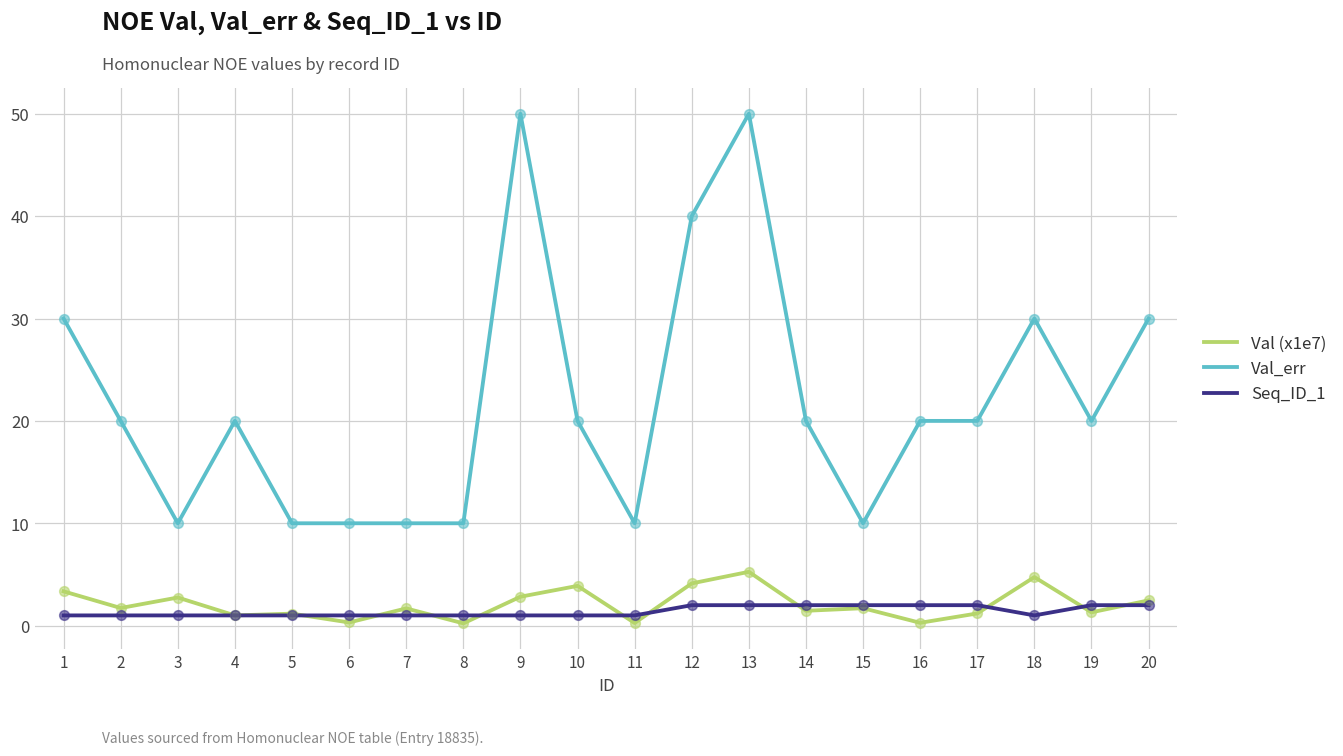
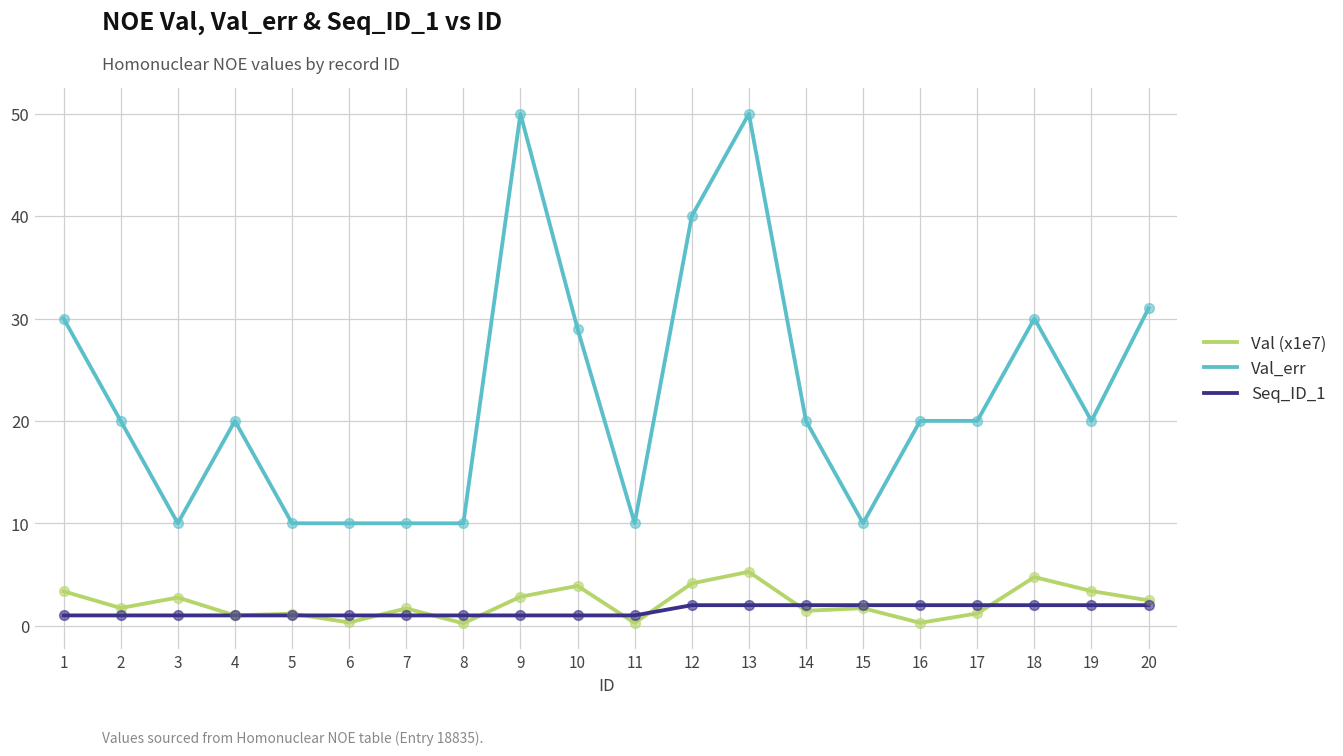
Val_err, 10: 20 -> 29
Seq_ID_1, 18: 1 -> 2
Val (x1e7), 19: 1 -> 3
Val_err, 20: 30 -> 31
